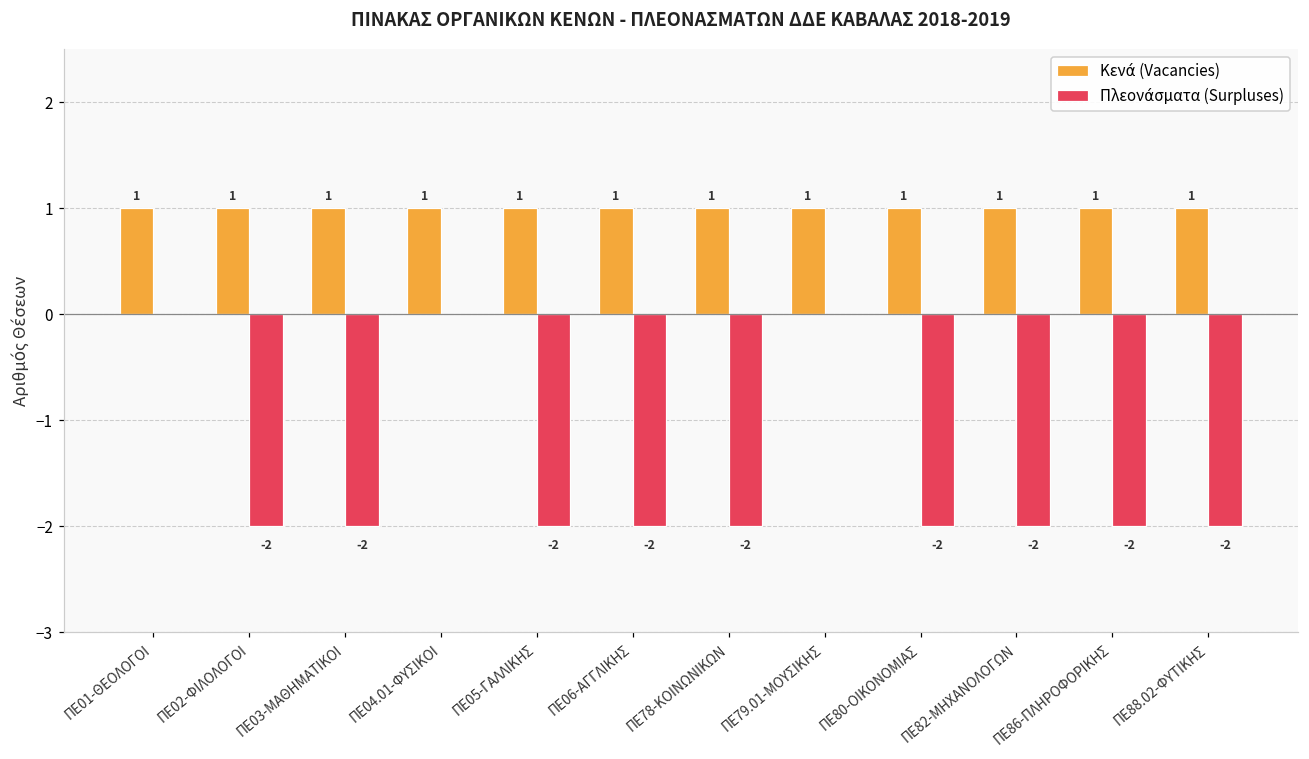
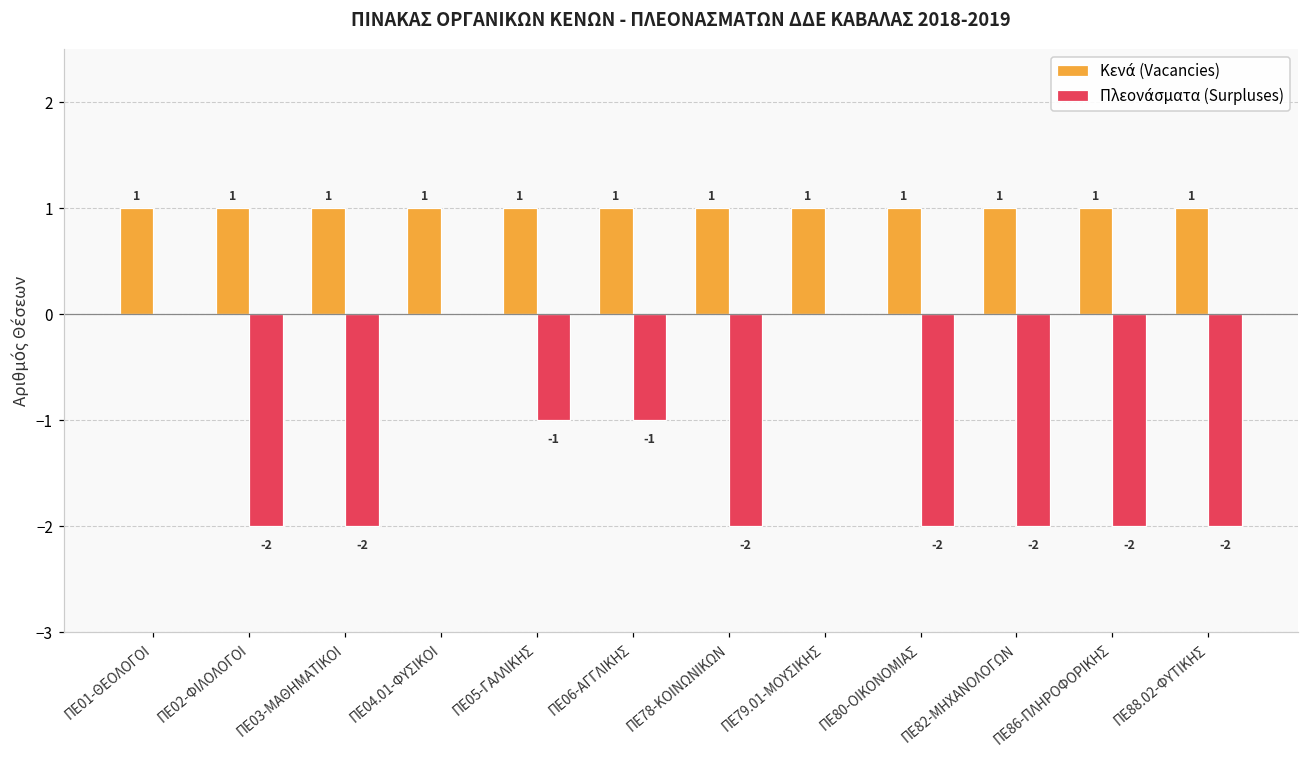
Πλεονάσματα (Surpluses), ΠΕ05-ΓΑΛΛΙΚΗΣ: -2 -> -1
Πλεονάσματα (Surpluses), ΠΕ06-ΑΓΓΛΙΚΗΣ: -2 -> -1
